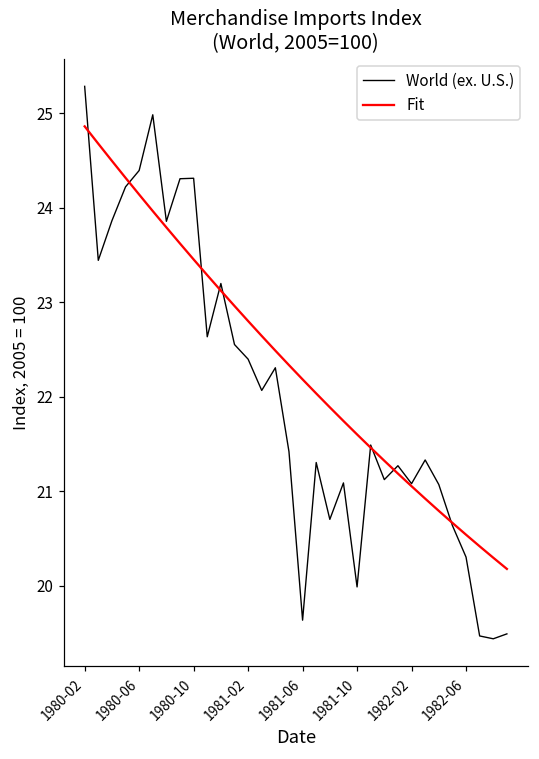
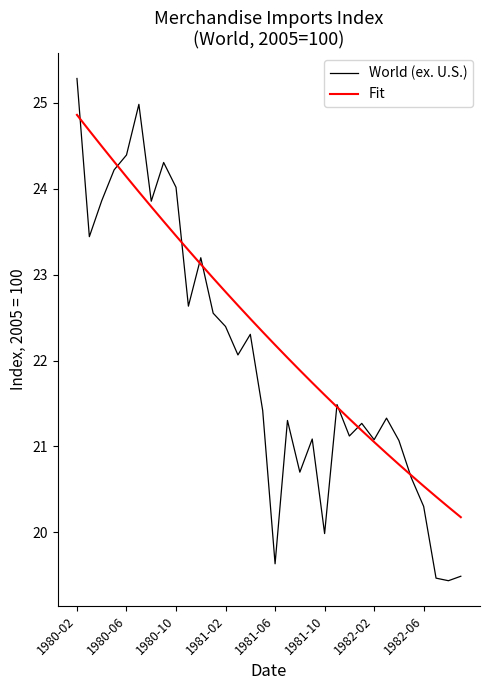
World (ex. U.S.), 1980-10: 24.3 -> 24.0
